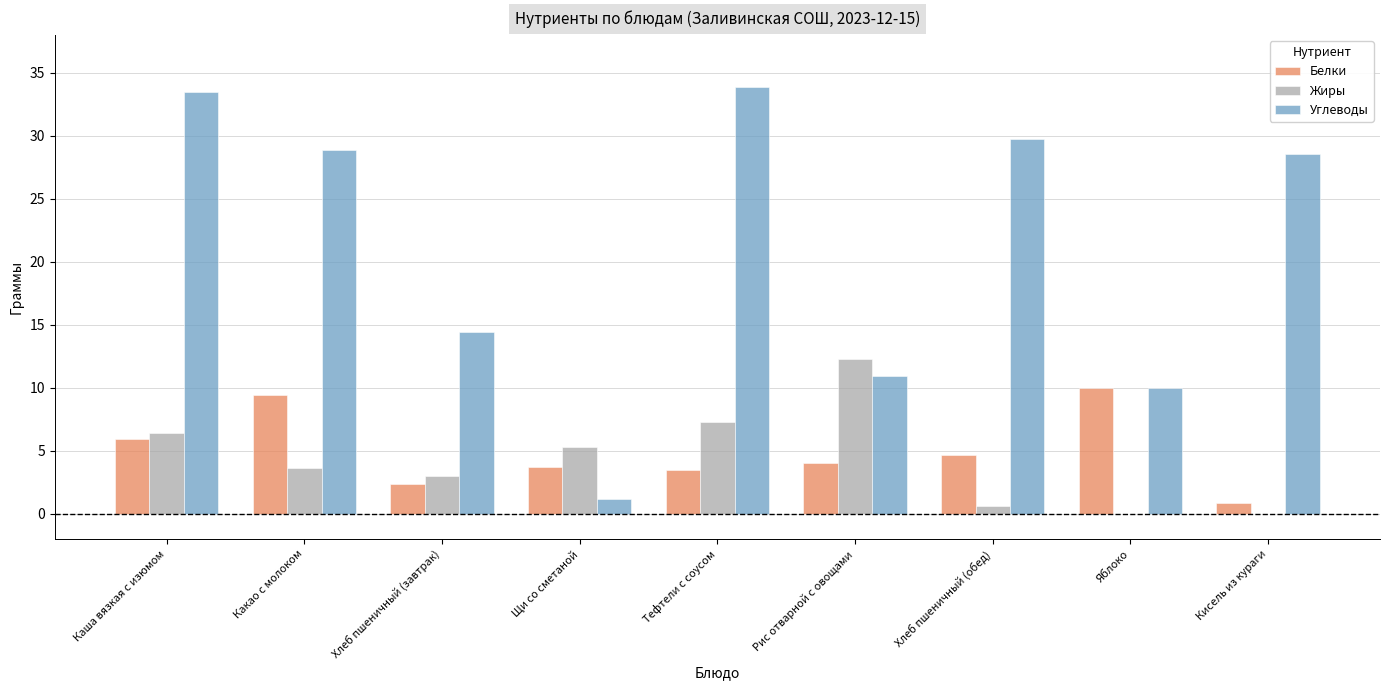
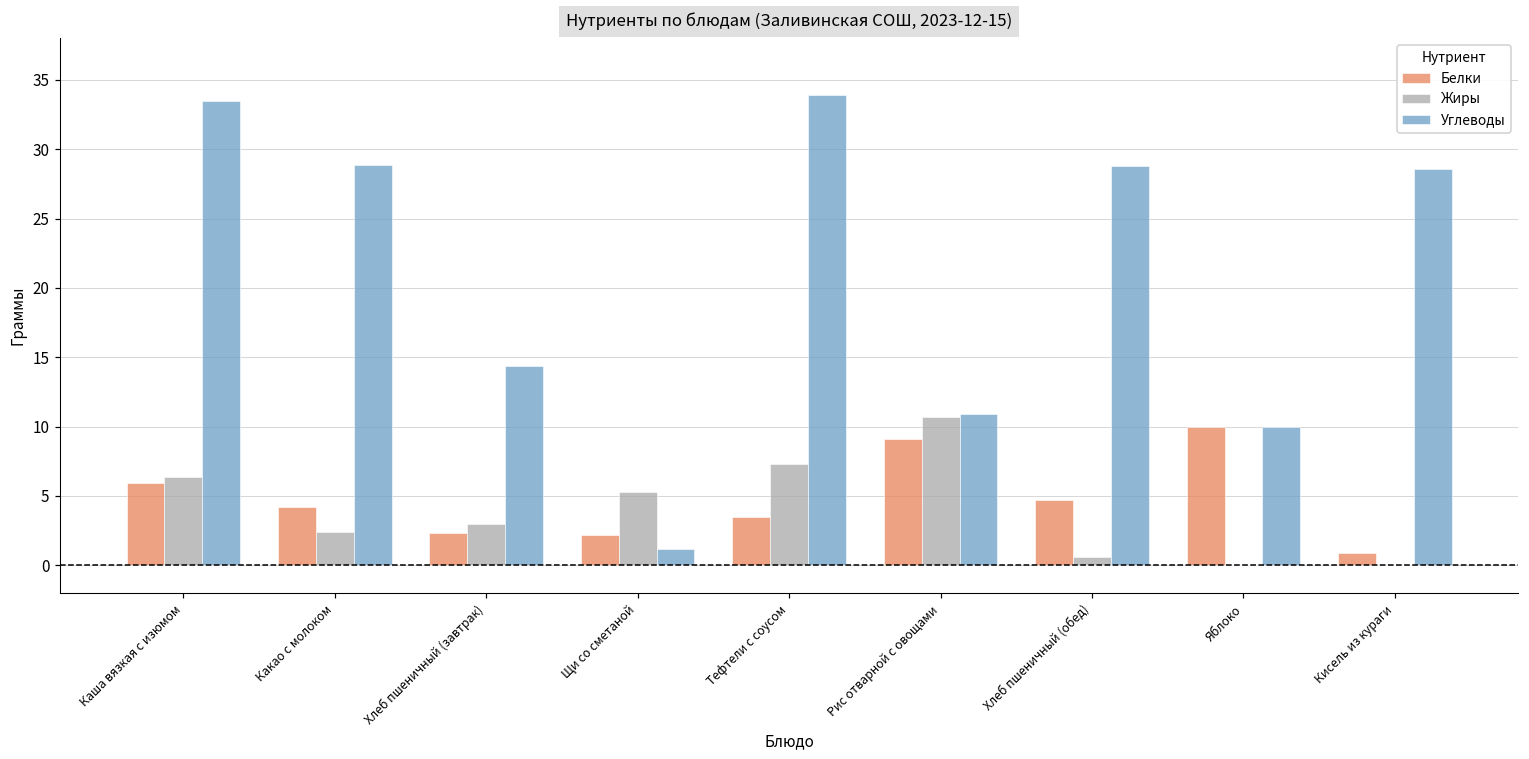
Белки, Какао с молоком: 9.4 -> 4.2
Жиры, Какао с молоком: 3.6 -> 2.4
Белки, Щи со сметаной: 3.7 -> 2.2
Белки, Рис отварной с овощами: 4.0 -> 9.1
Жиры, Рис отварной с овощами: 12.3 -> 10.7
Углеводы, Хлеб пшеничный (обед): 29.7 -> 28.8
